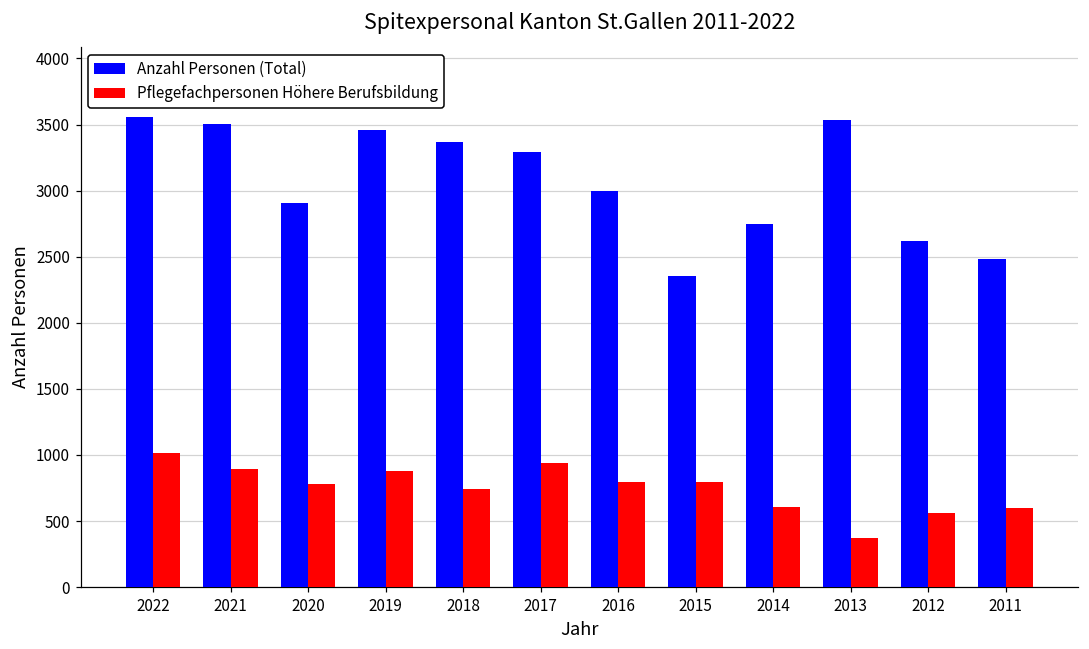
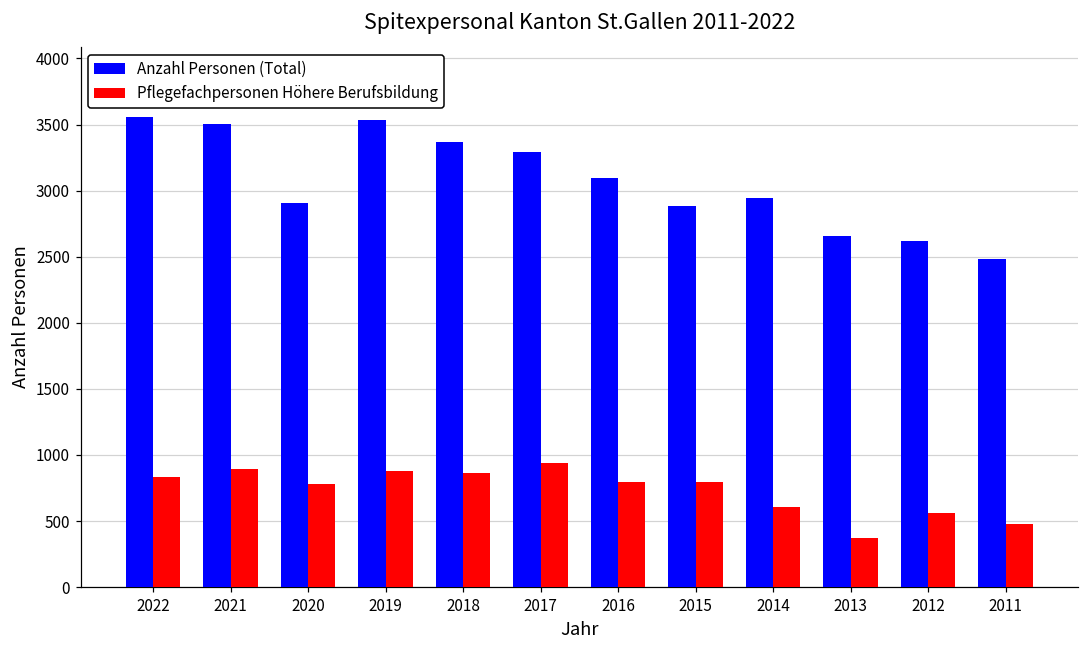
Pflegefachpersonen Höhere Berufsbildung, 2022: 1020 -> 830
Anzahl Personen (Total), 2019: 3460 -> 3540
Pflegefachpersonen Höhere Berufsbildung, 2018: 750 -> 870
Anzahl Personen (Total), 2016: 3000 -> 3100
Anzahl Personen (Total), 2015: 2360 -> 2880
Anzahl Personen (Total), 2014: 2740 -> 2950
Anzahl Personen (Total), 2013: 3540 -> 2660
Pflegefachpersonen Höhere Berufsbildung, 2011: 600 -> 480
